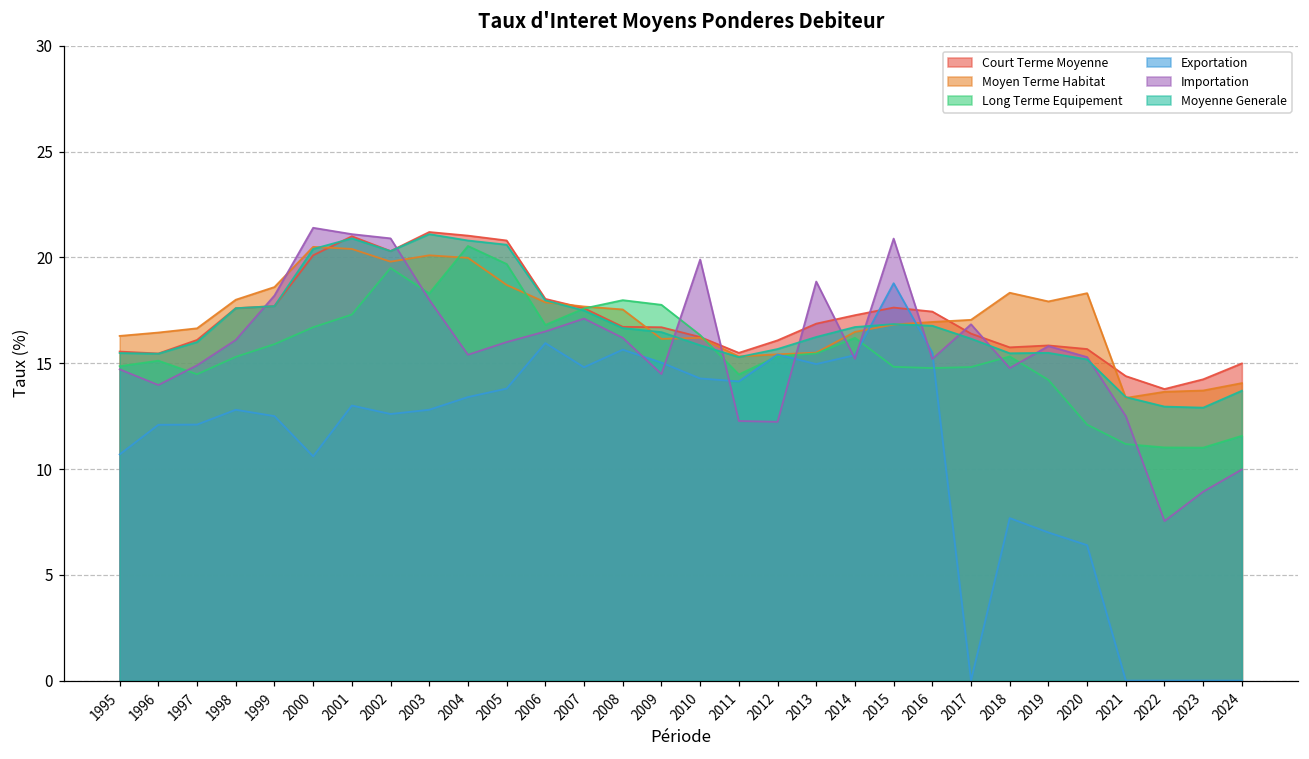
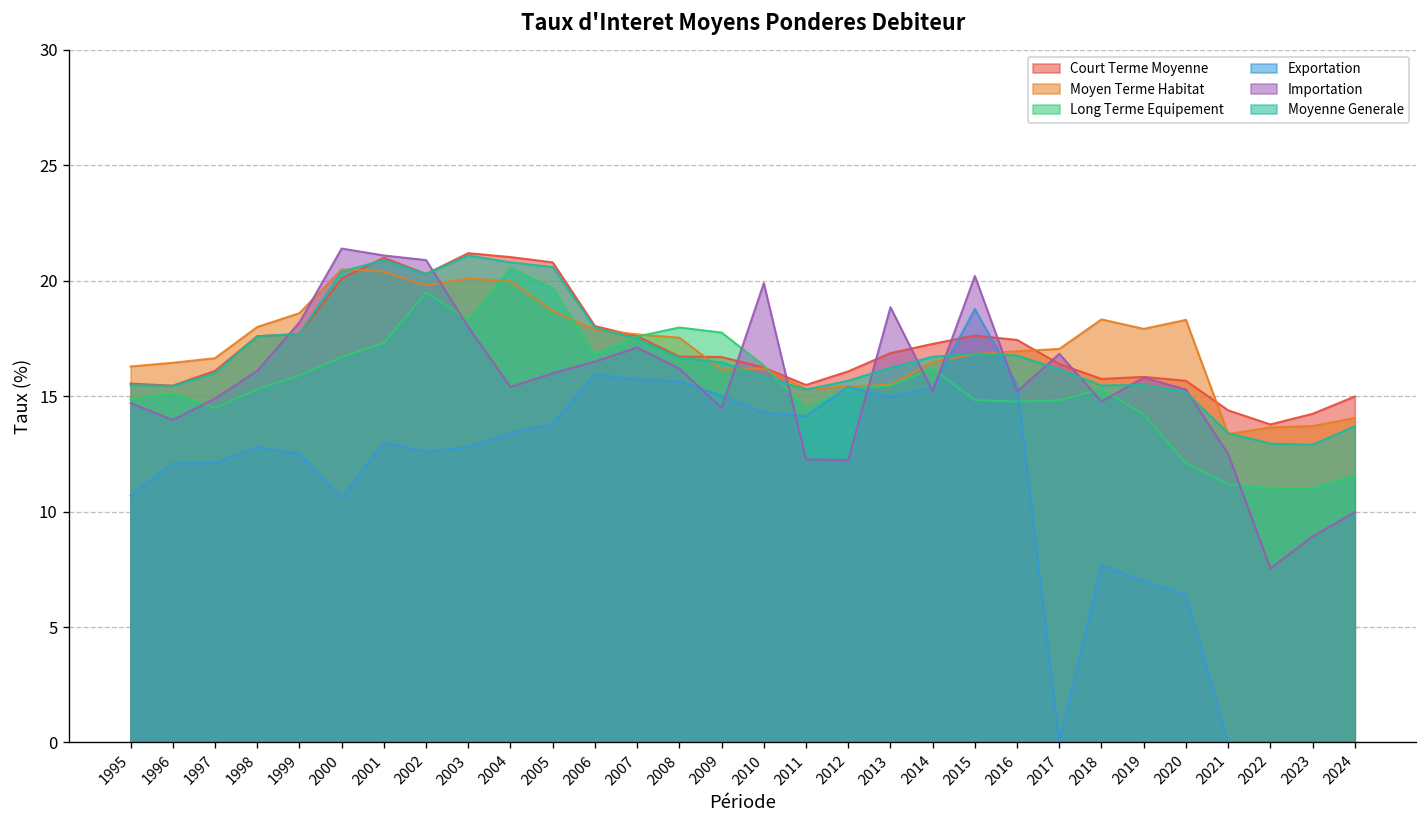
Exportation, 2007: 14.8 -> 15.7
Importation, 2015: 20.9 -> 20.2
